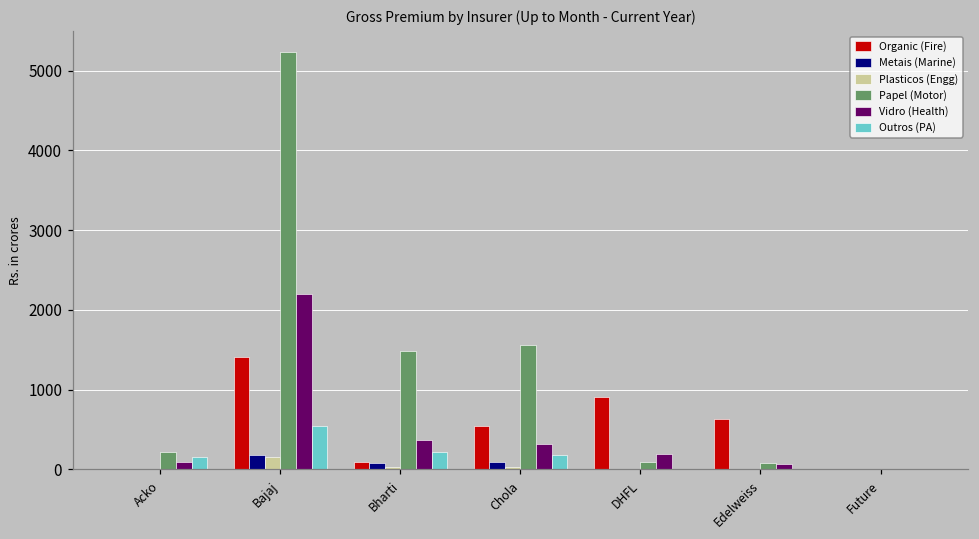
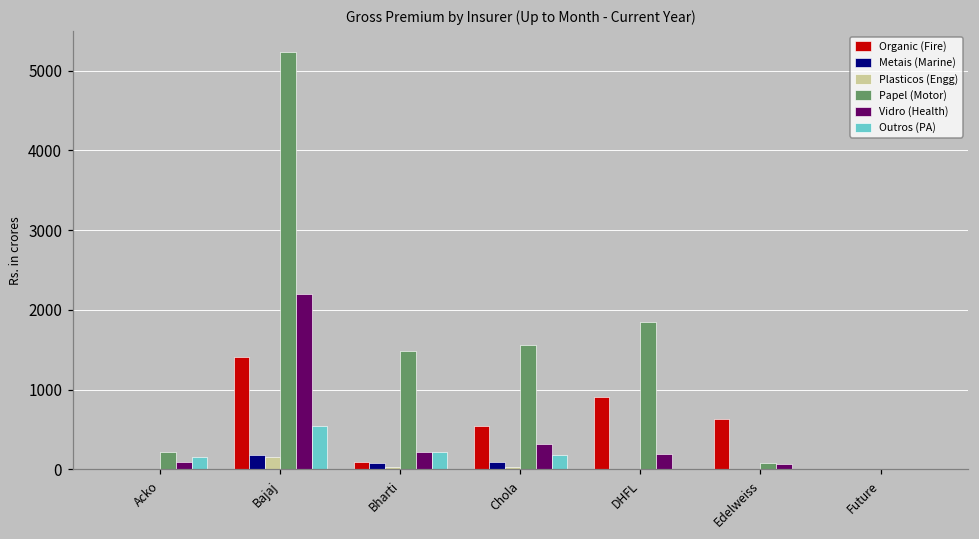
Vidro (Health), Bharti: 400 -> 200
Papel (Motor), DHFL: 100 -> 1800
